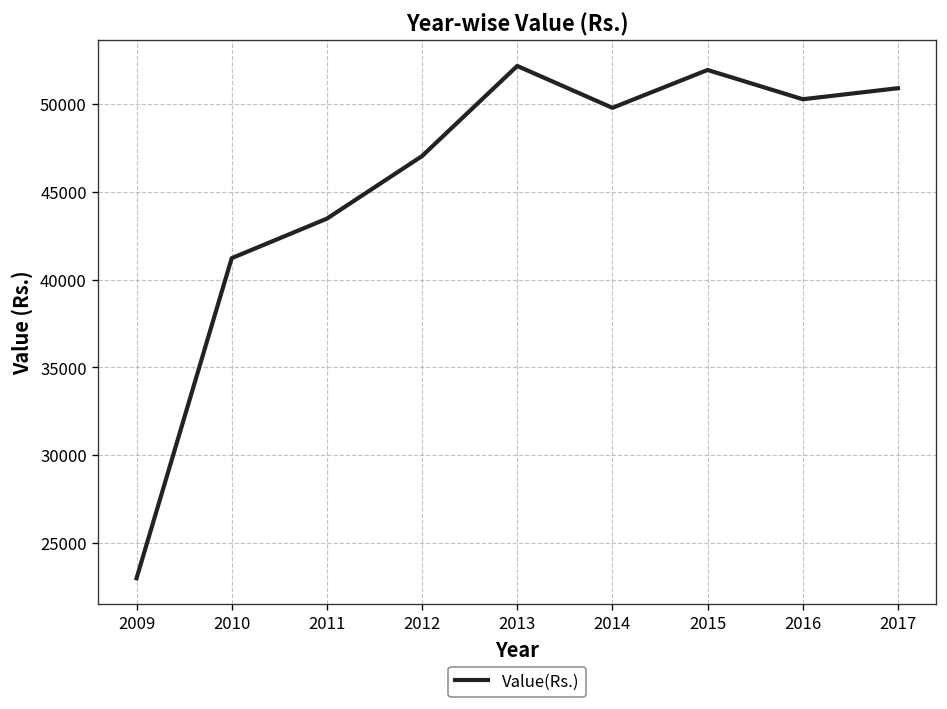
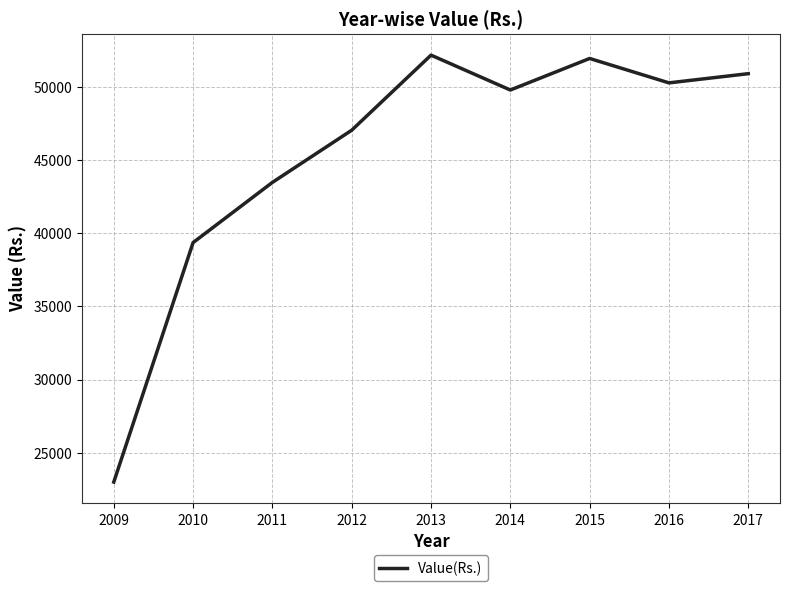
2010: 41200 -> 39400
